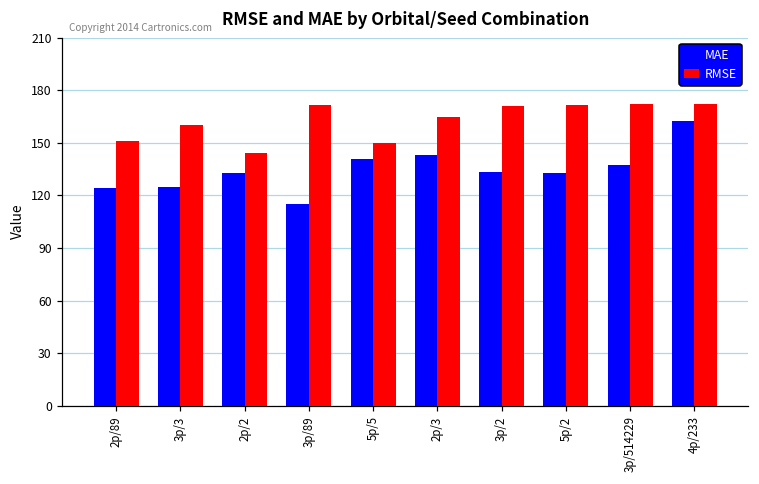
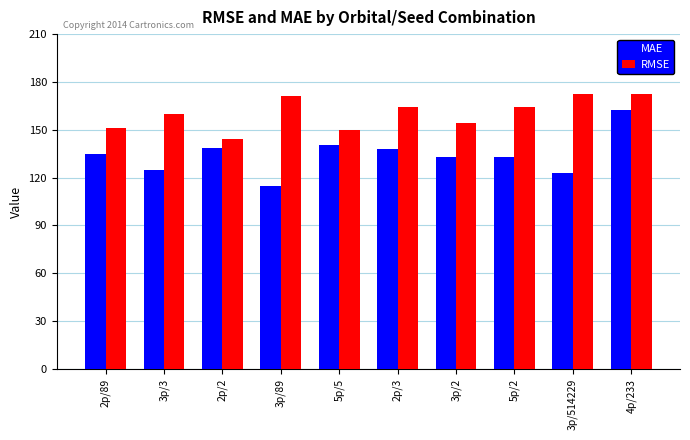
MAE, 2p/89: 124 -> 135
MAE, 2p/2: 133 -> 138
MAE, 2p/3: 143 -> 138
RMSE, 3p/2: 171 -> 155
RMSE, 5p/2: 171 -> 164
MAE, 3p/514229: 138 -> 123
